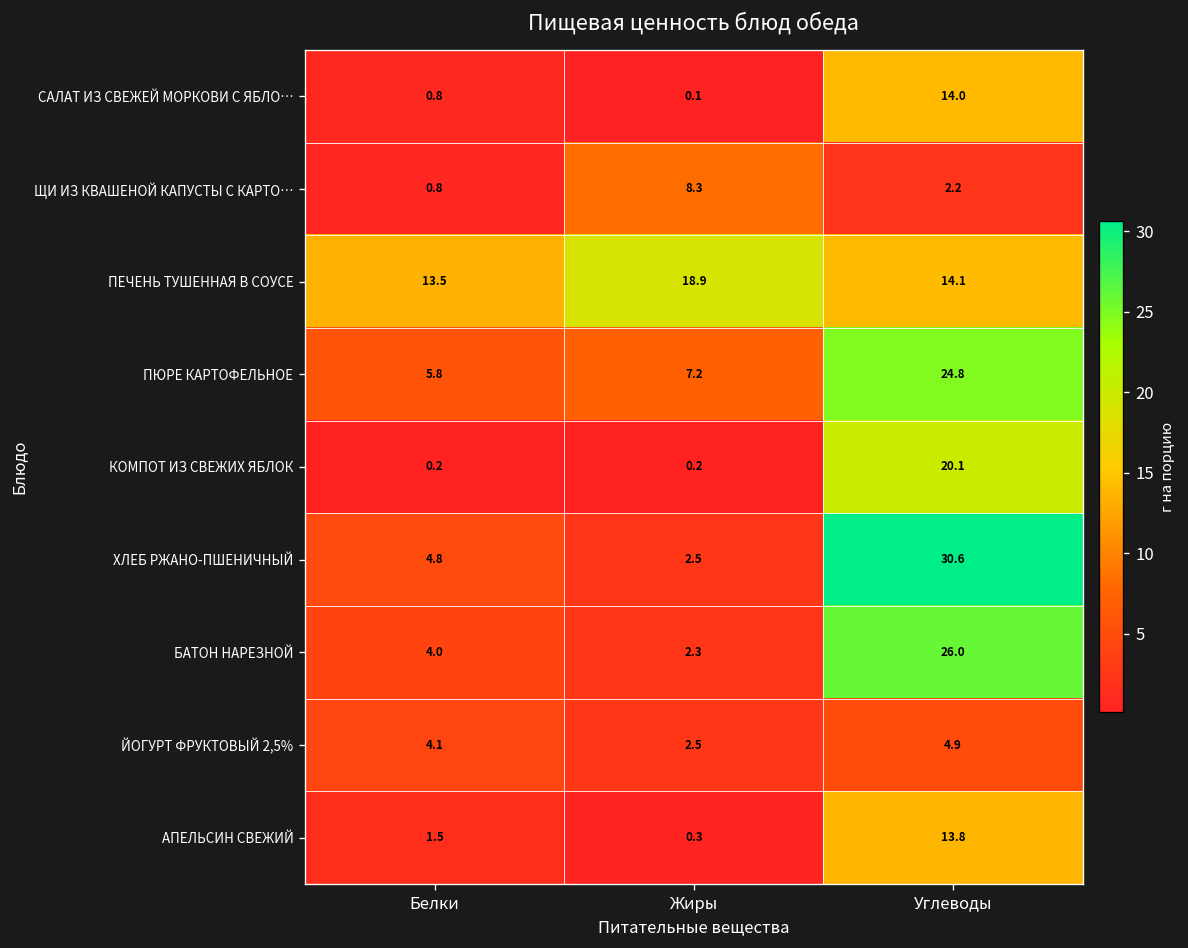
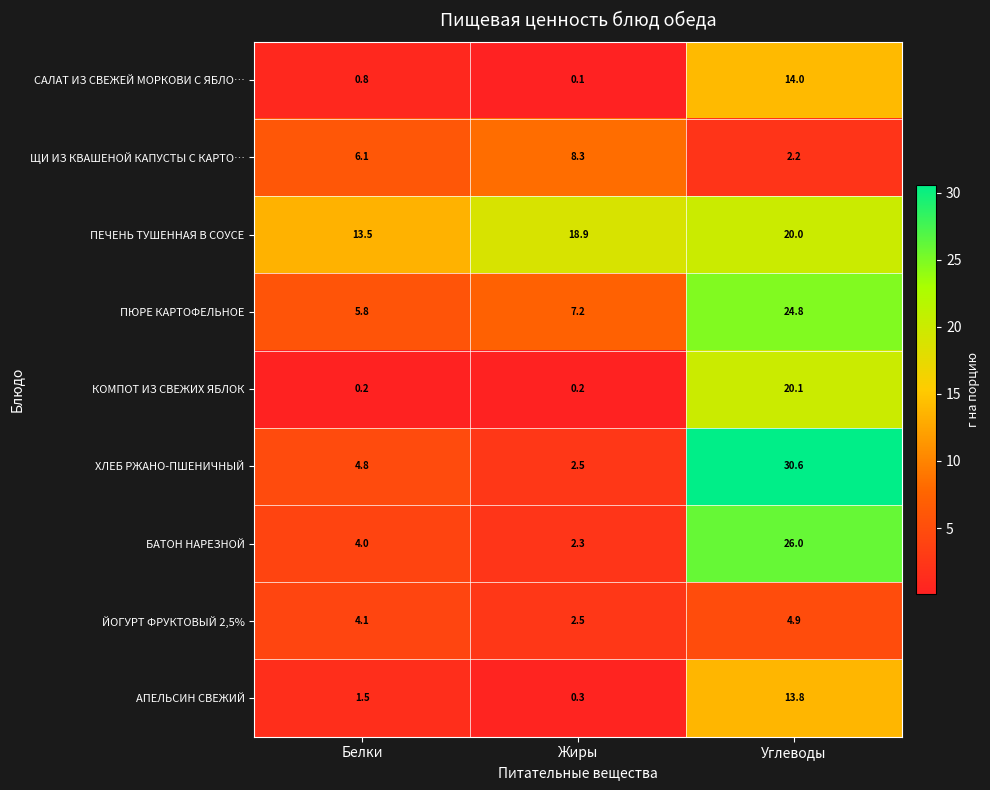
ЩИ ИЗ КВАШЕНОЙ КАПУСТЫ С КАРТО…, Белки: 0.8 -> 6.1
ПЕЧЕНЬ ТУШЕННАЯ В СОУСЕ, Углеводы: 14.1 -> 20.0
